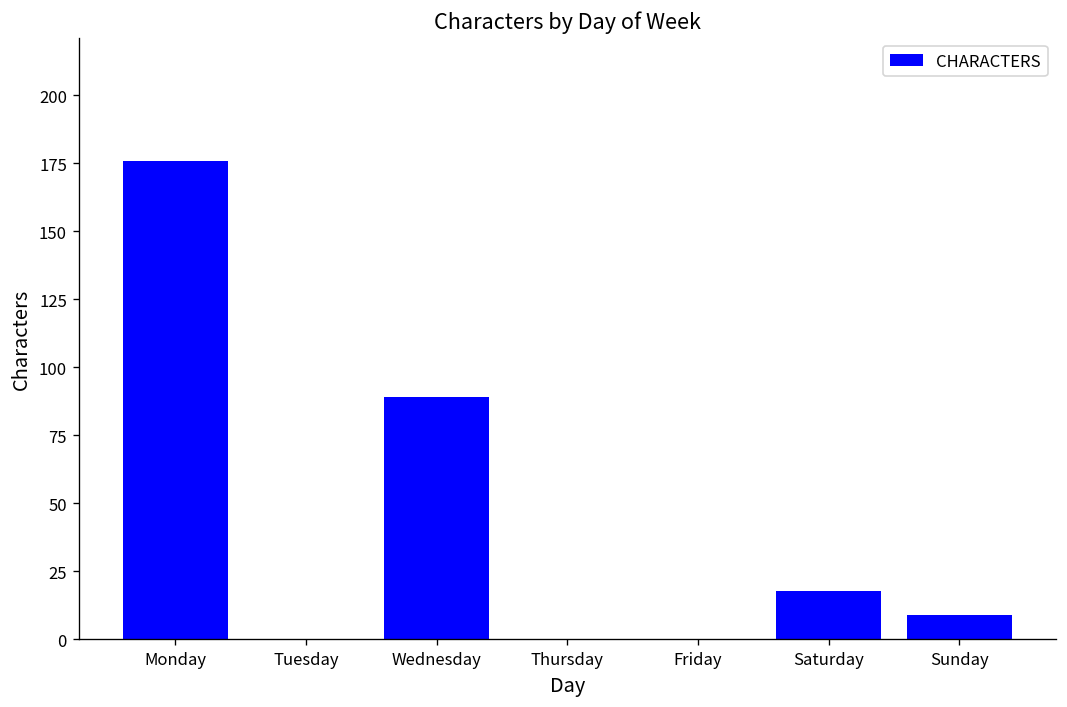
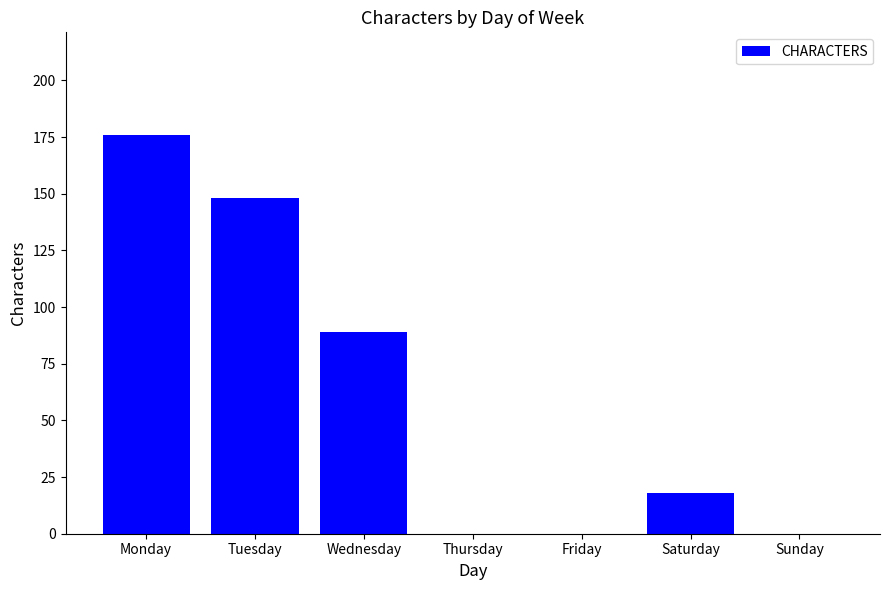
Tuesday: 0 -> 148
Sunday: 9 -> 0
